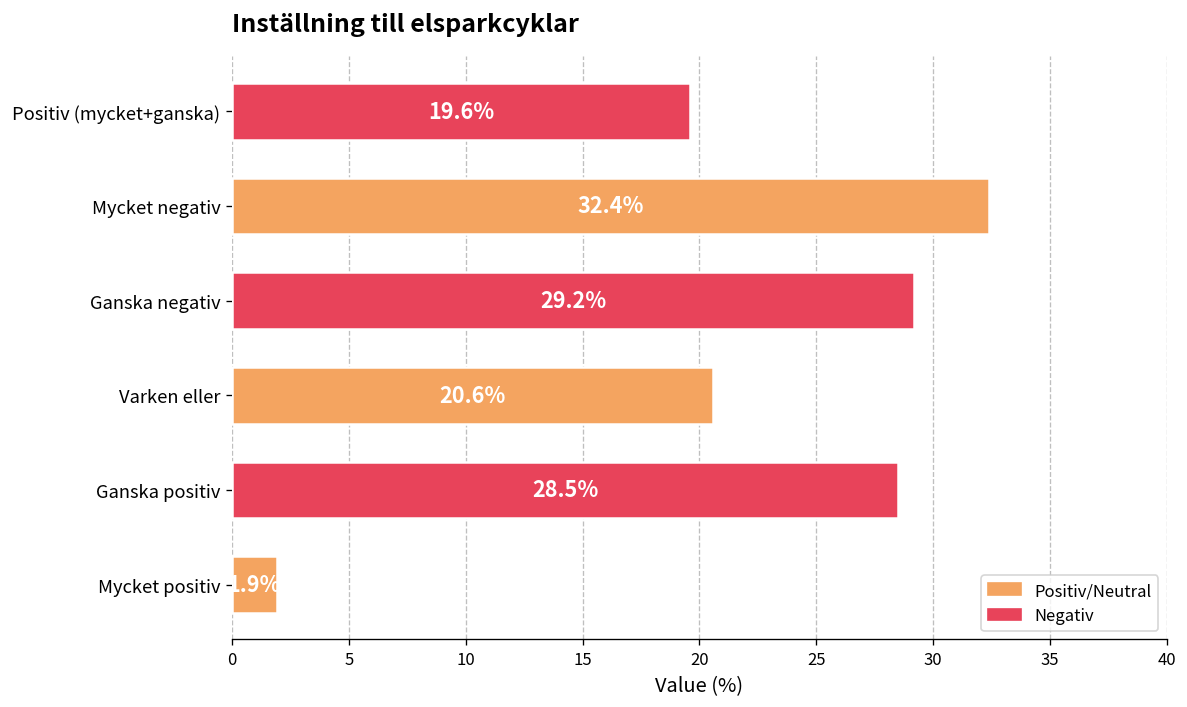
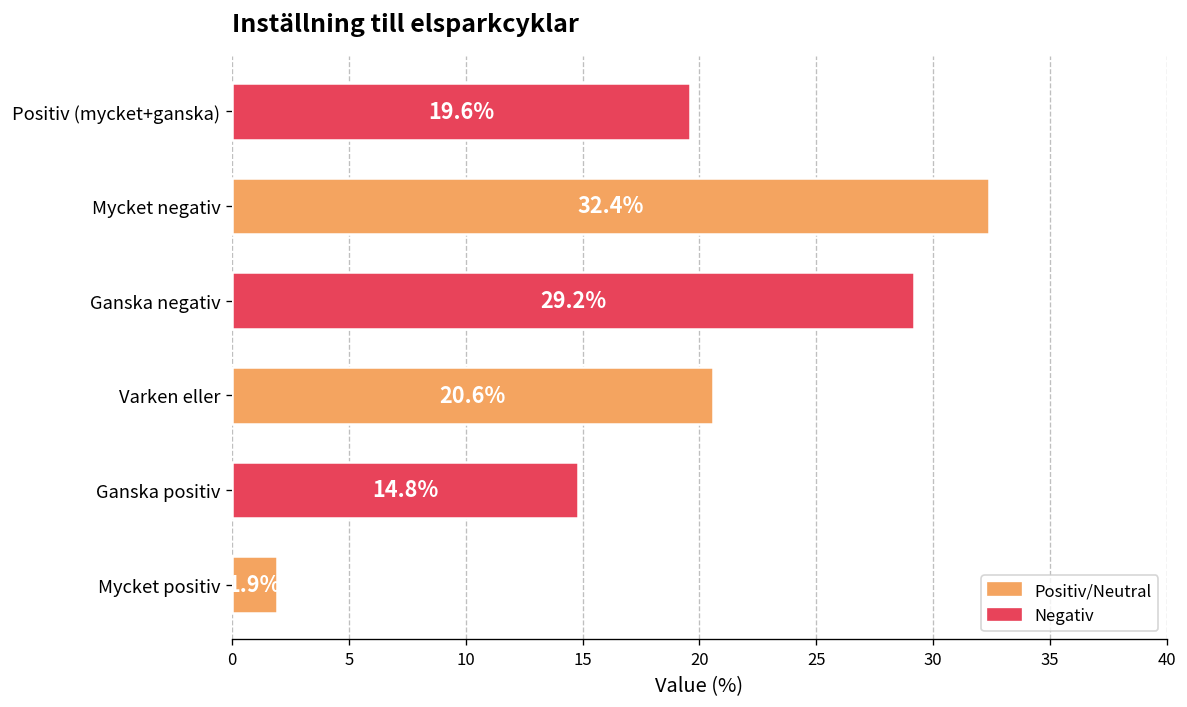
Ganska positiv: 28.5% -> 14.8%
